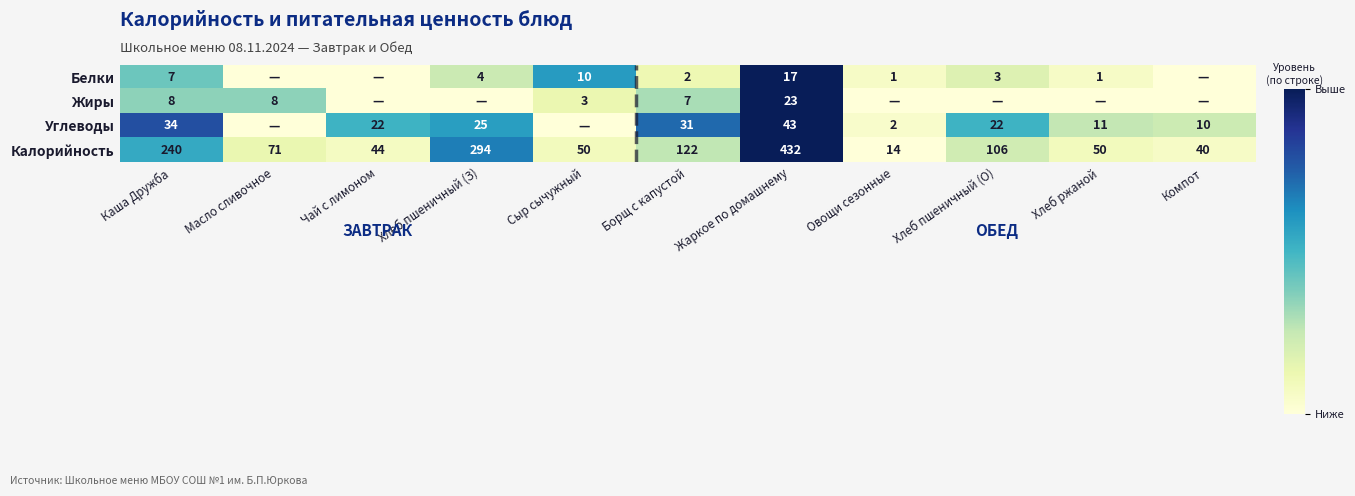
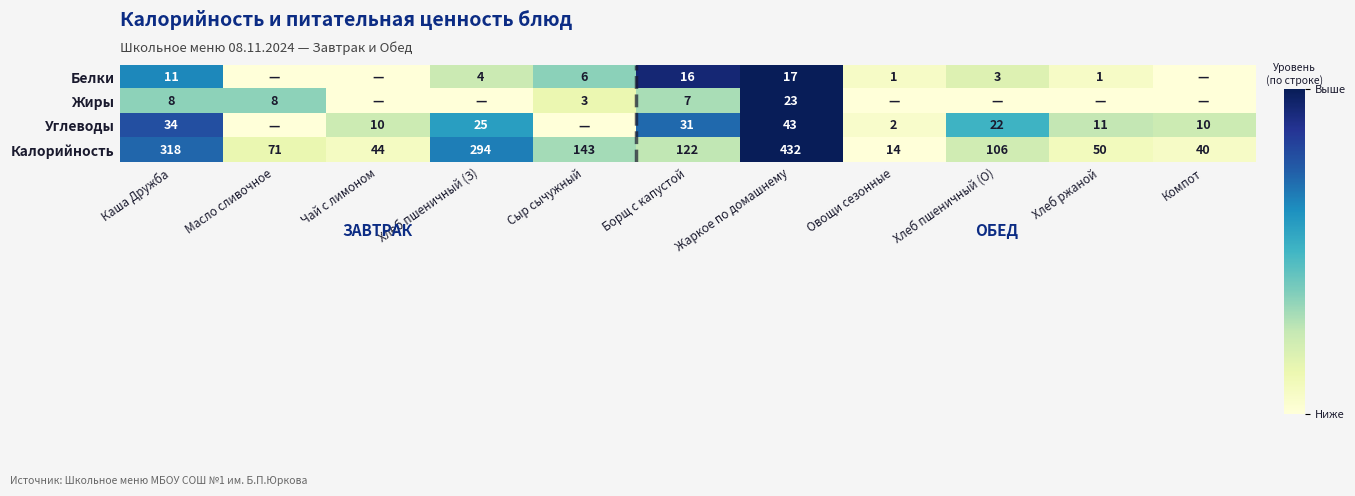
Белки, Каша Дружба: 7 -> 11
Белки, Сыр сычужный: 10 -> 6
Белки, Борщ с капустой: 2 -> 16
Углеводы, Чай с лимоном: 22 -> 10
Калорийность, Каша Дружба: 240 -> 318
Калорийность, Сыр сычужный: 50 -> 143
